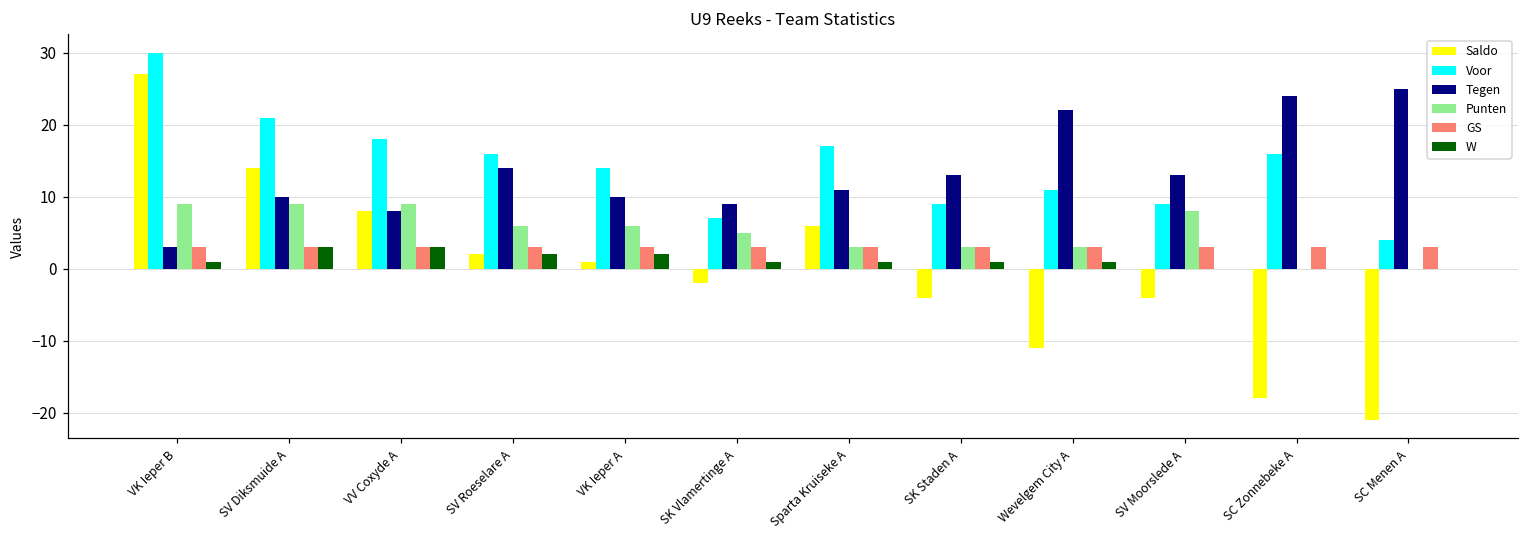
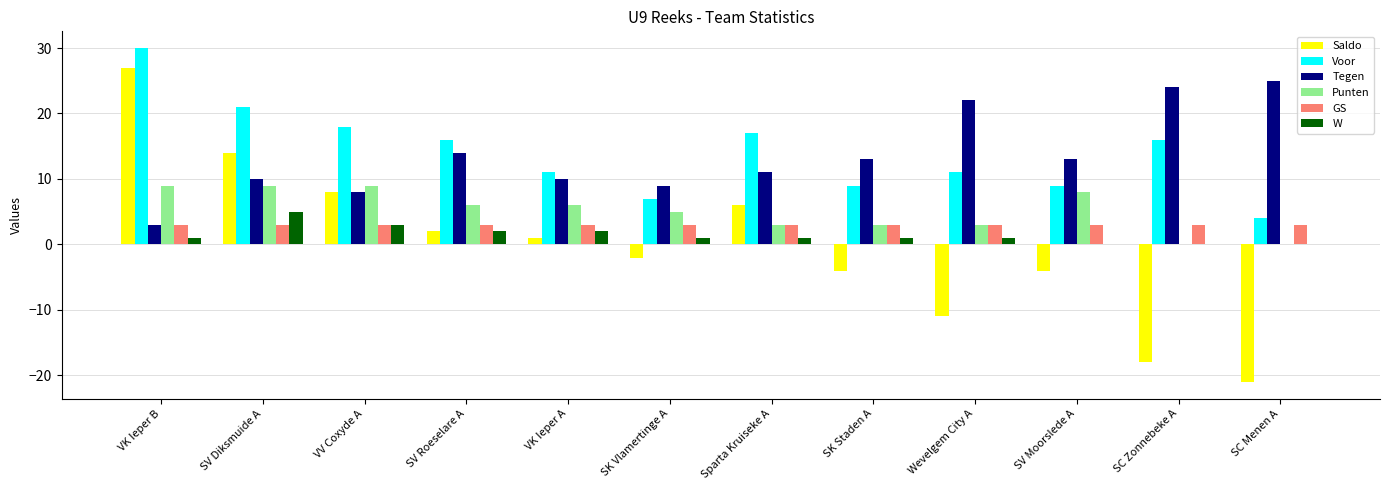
W, SV Diksmuide A: 3 -> 5
Voor, VK Ieper A: 14 -> 11
